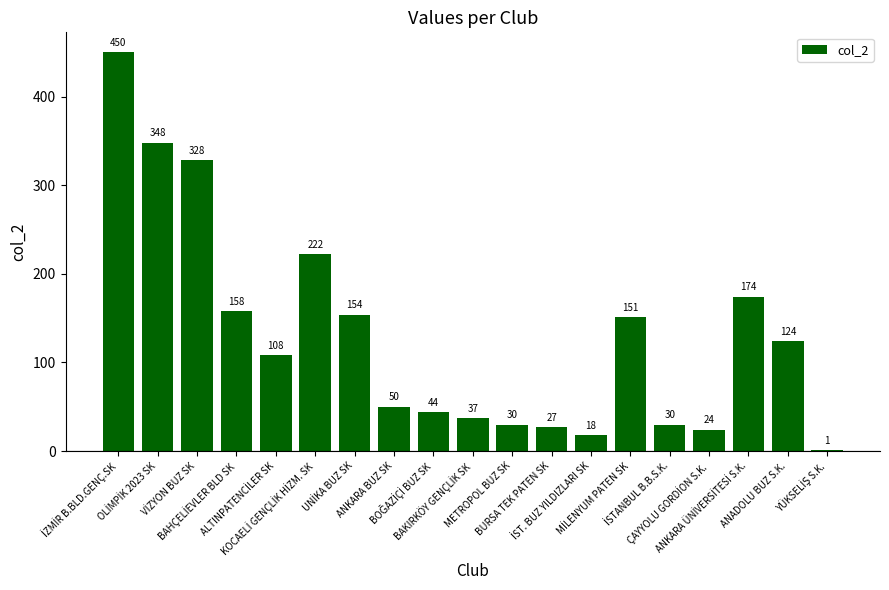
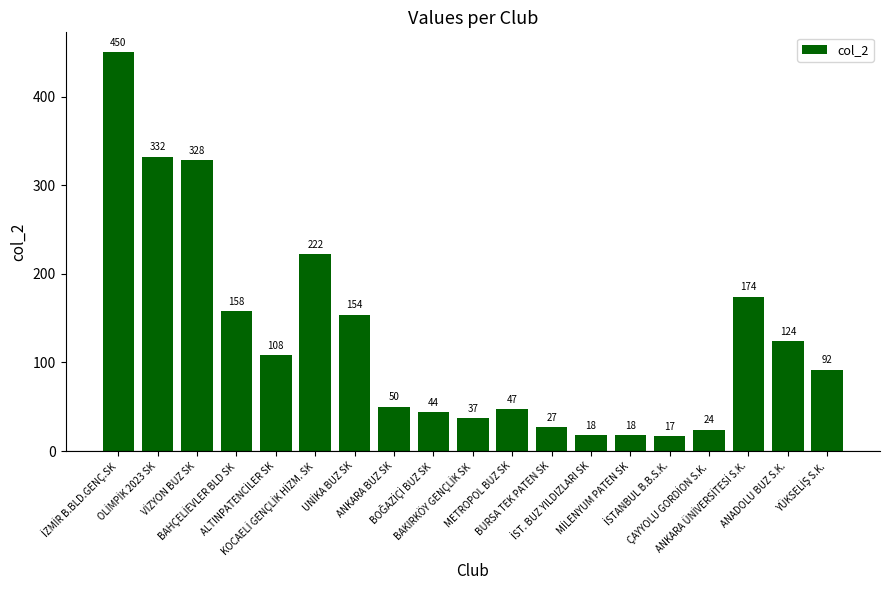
OLİMPİK 2023 SK: 348 -> 332
METROPOL BUZ SK: 30 -> 47
MİLENYUM PATEN SK: 151 -> 18
İSTANBUL B.B.S.K.: 30 -> 17
YÜKSELİŞ S.K.: 1 -> 92
